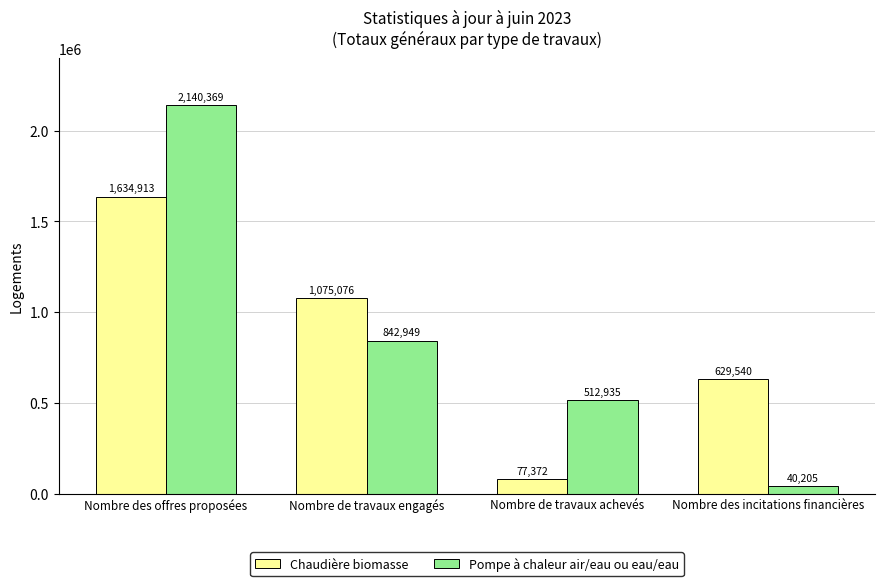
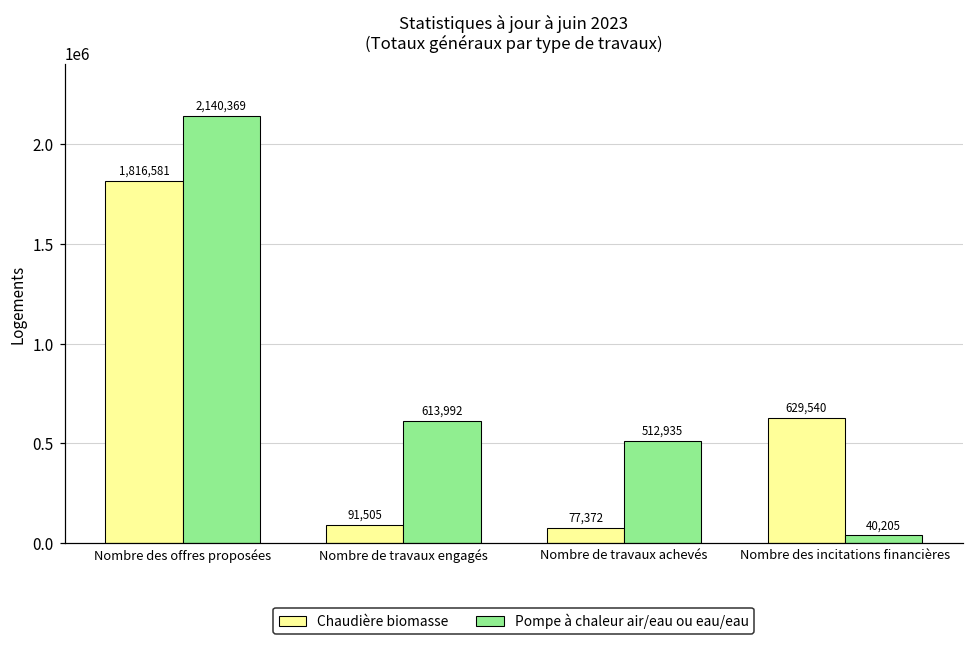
Chaudière biomasse, Nombre des offres proposées: 1,634,913 -> 1,816,581
Chaudière biomasse, Nombre de travaux engagés: 1,075,076 -> 91,505
Pompe à chaleur air/eau ou eau/eau, Nombre de travaux engagés: 842,949 -> 613,992
